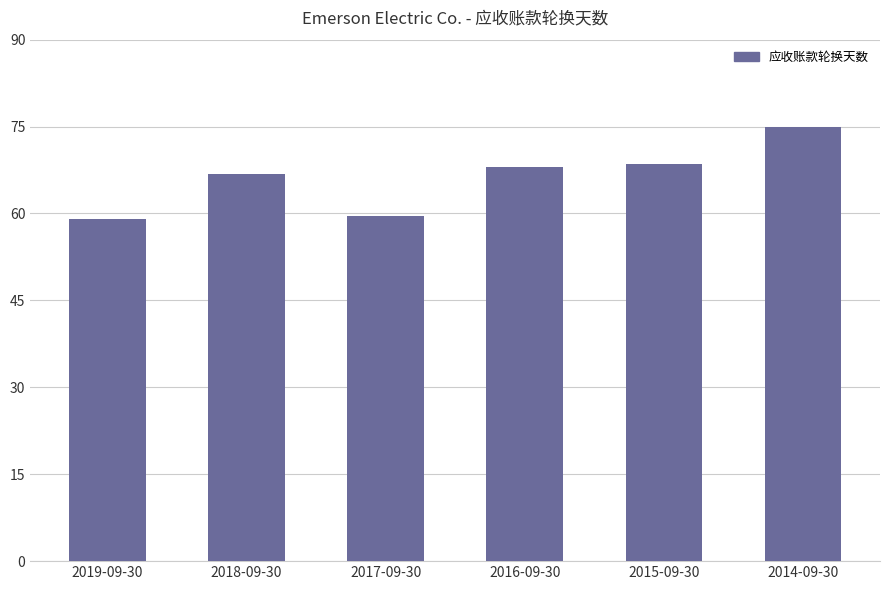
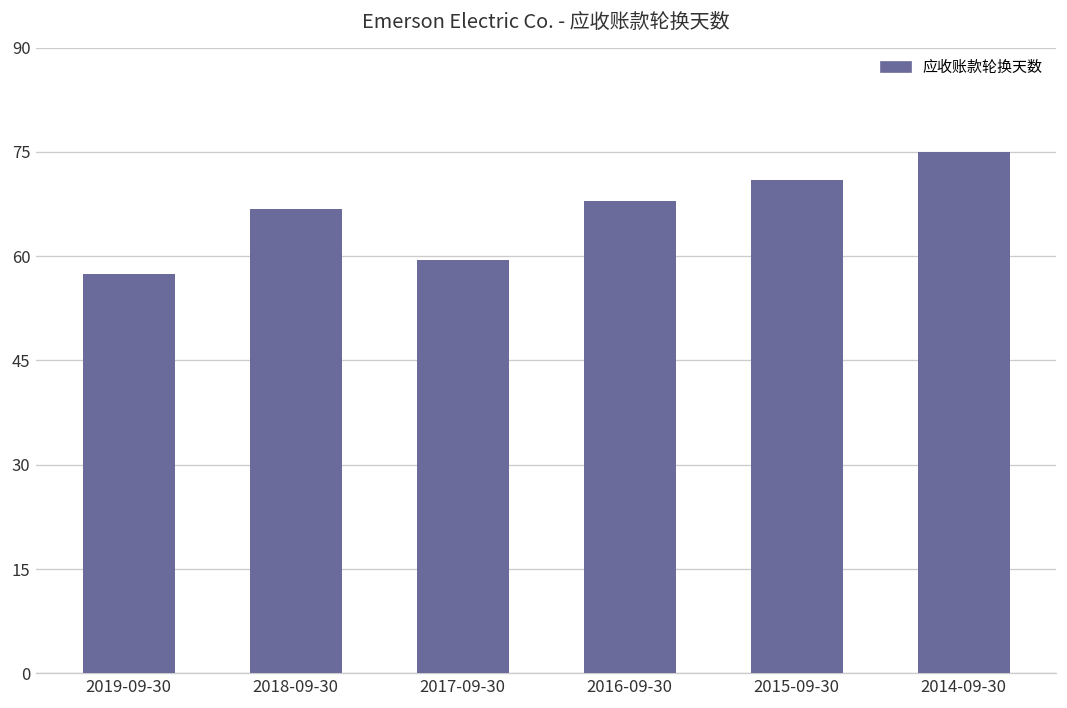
2019-09-30: 59 -> 58
2015-09-30: 69 -> 71
